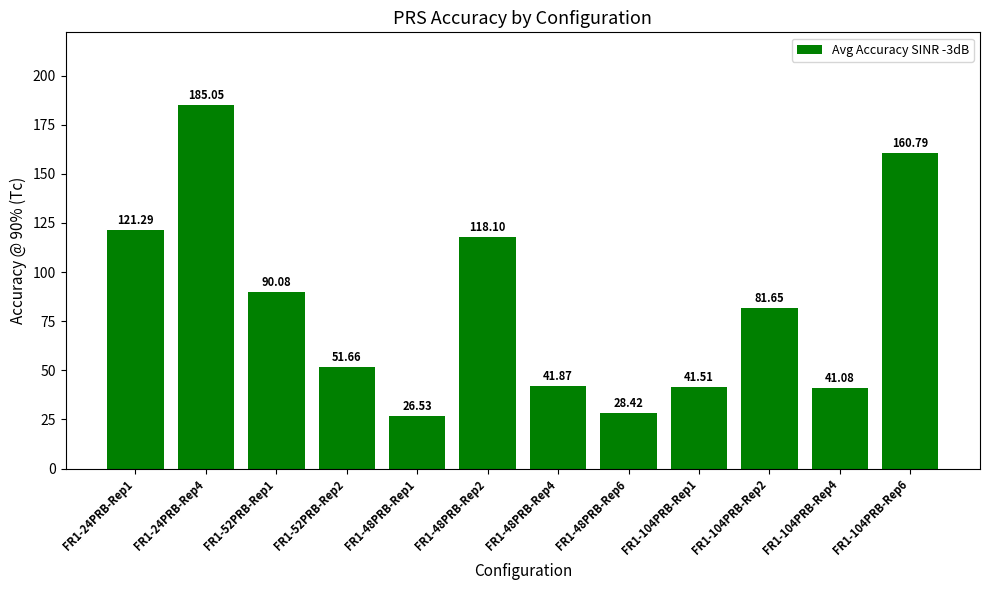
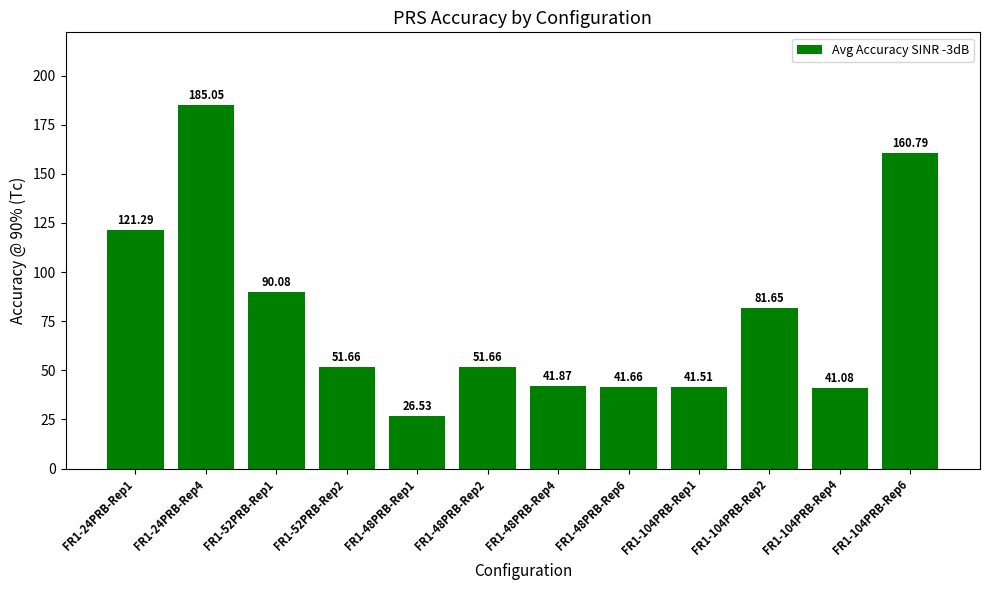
FR1-48PRB-Rep2: 118.10 -> 51.66
FR1-48PRB-Rep6: 28.42 -> 41.66
